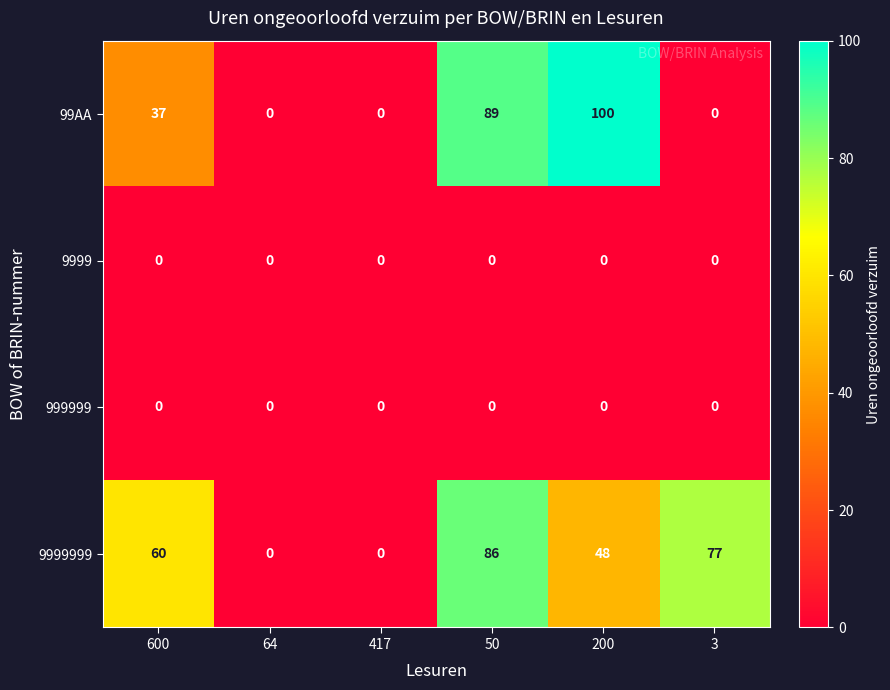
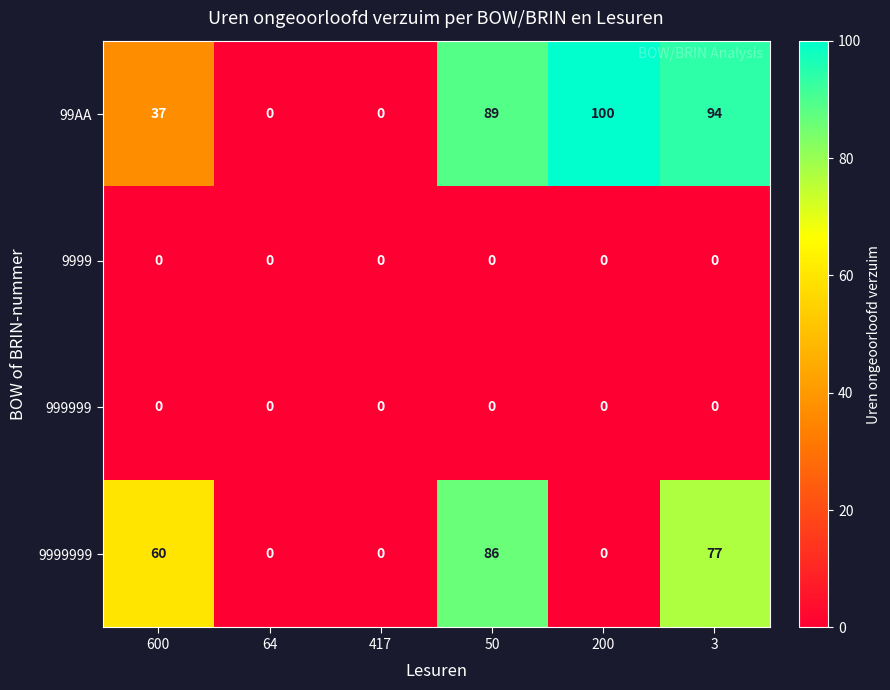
99AA, 3: 0 -> 94
9999999, 200: 48 -> 0
